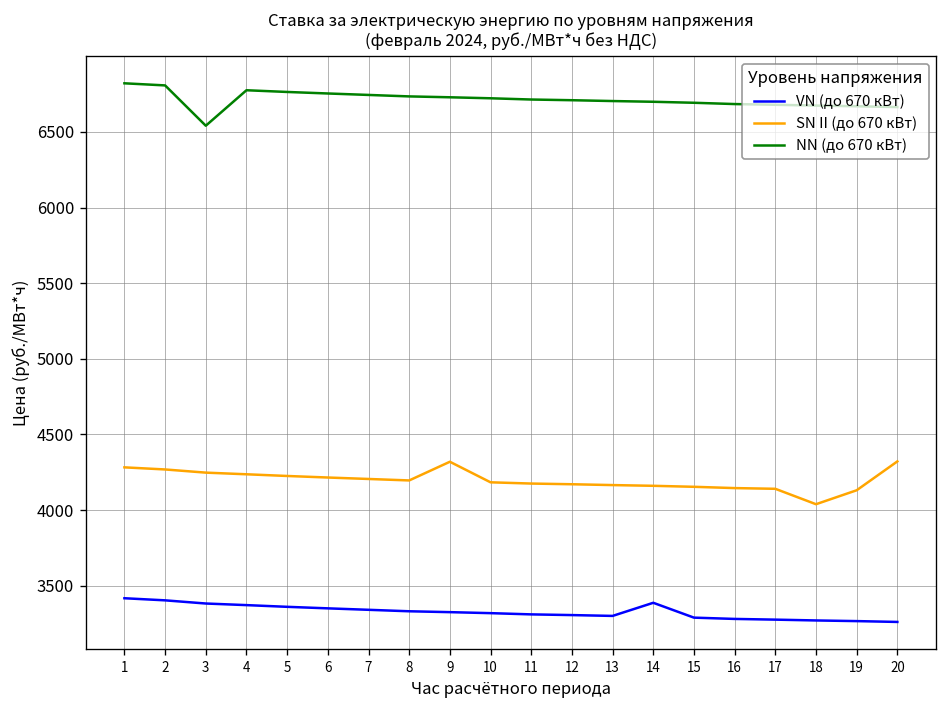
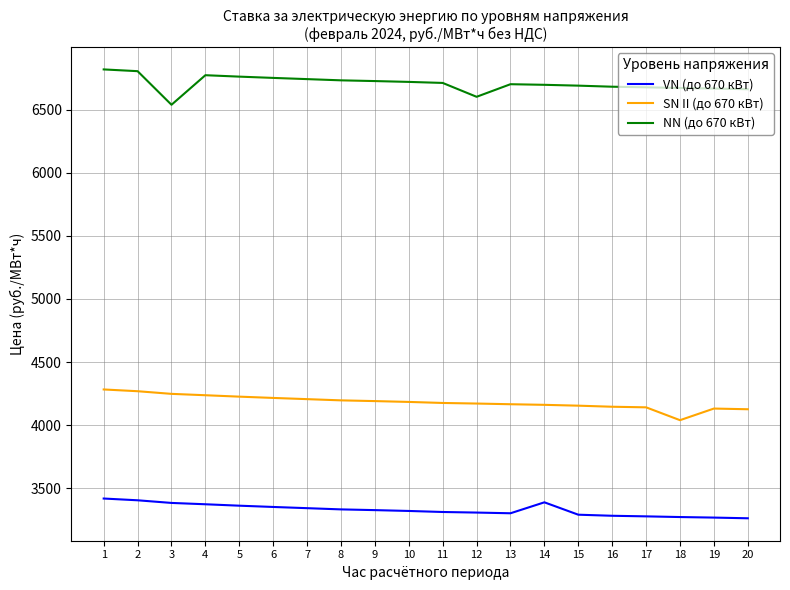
SN II (до 670 кВт), 9: 4320 -> 4190
NN (до 670 кВт), 12: 6710 -> 6600
SN II (до 670 кВт), 20: 4320 -> 4130
